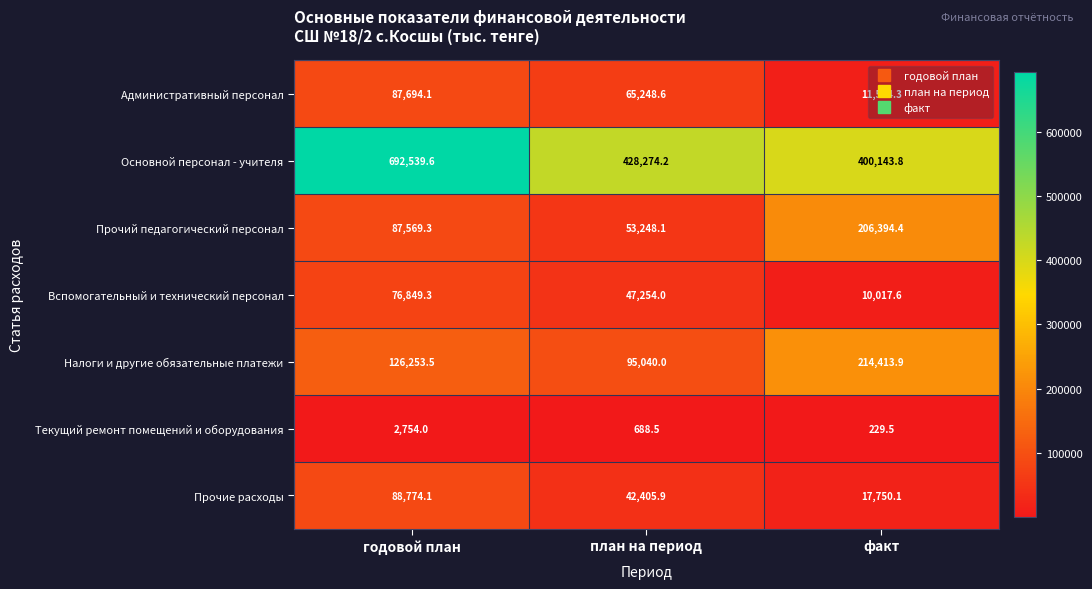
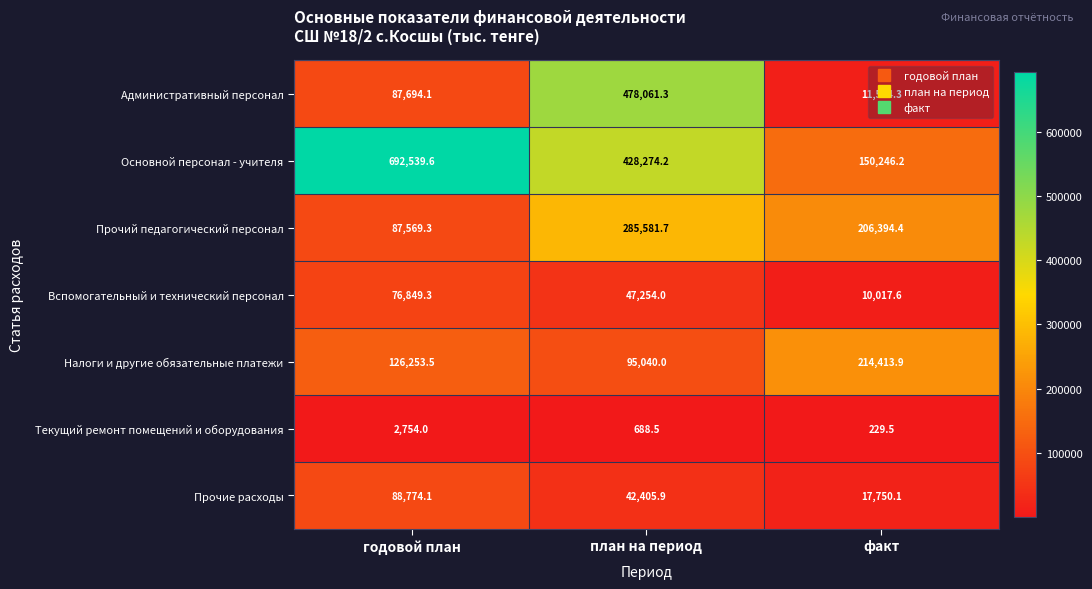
Административный персонал, план на период: 65,248.6 -> 478,061.3
Основной персонал - учителя, факт: 400,143.8 -> 150,246.2
Прочий педагогический персонал, план на период: 53,248.1 -> 285,581.7
